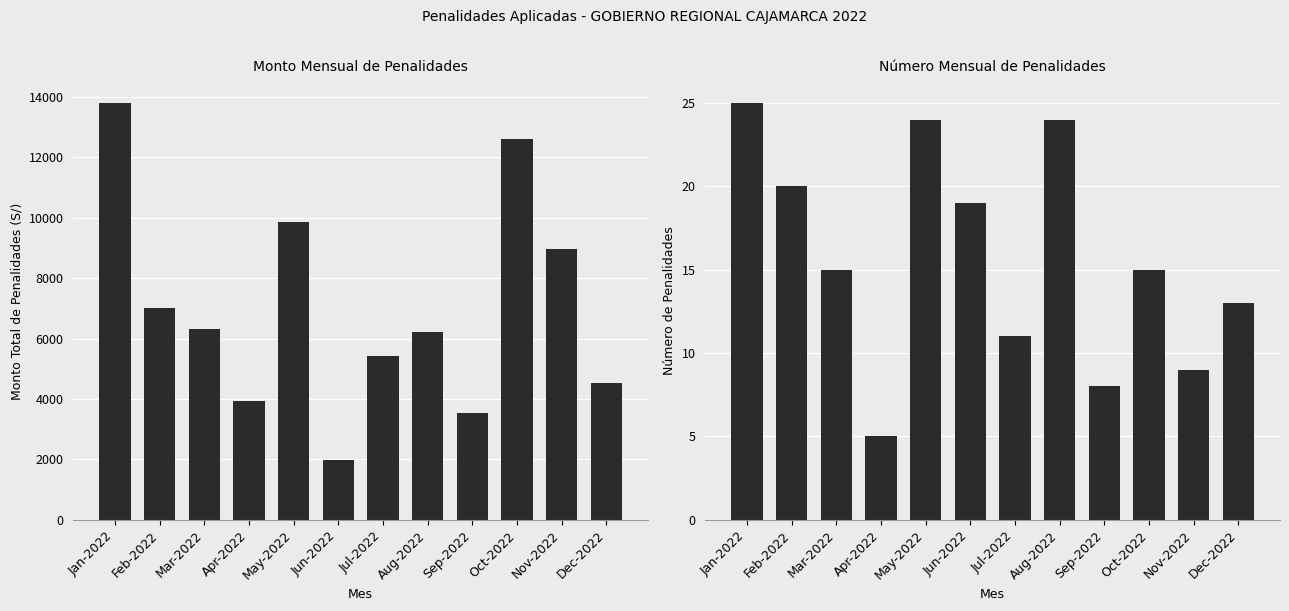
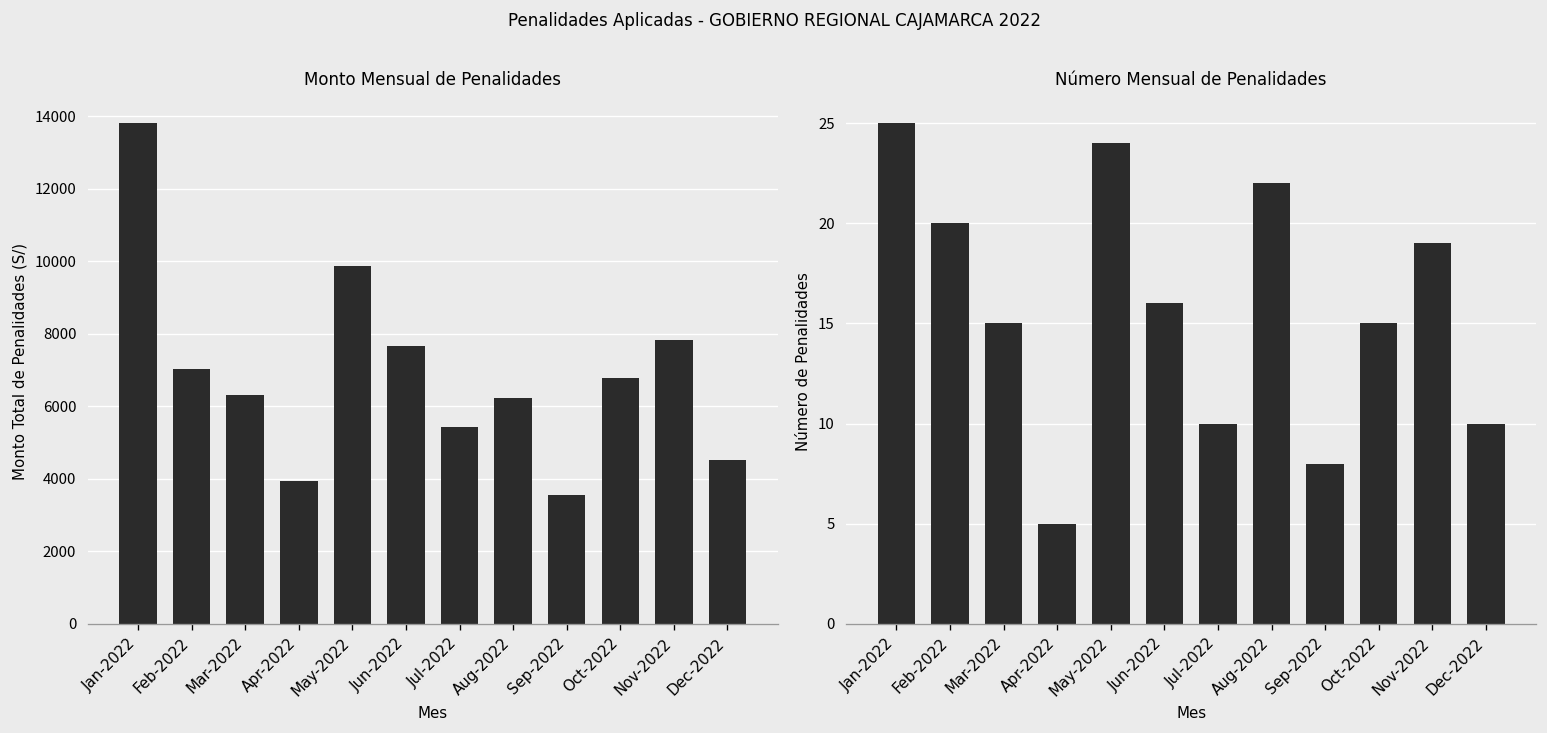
Monto Mensual de Penalidades, Jun-2022: 2000 -> 7700
Monto Mensual de Penalidades, Oct-2022: 12600 -> 6800
Monto Mensual de Penalidades, Nov-2022: 9000 -> 7800
Número Mensual de Penalidades, Jun-2022: 19 -> 16
Número Mensual de Penalidades, Jul-2022: 11 -> 10
Número Mensual de Penalidades, Aug-2022: 24 -> 22
Número Mensual de Penalidades, Nov-2022: 9 -> 19
Número Mensual de Penalidades, Dec-2022: 13 -> 10
